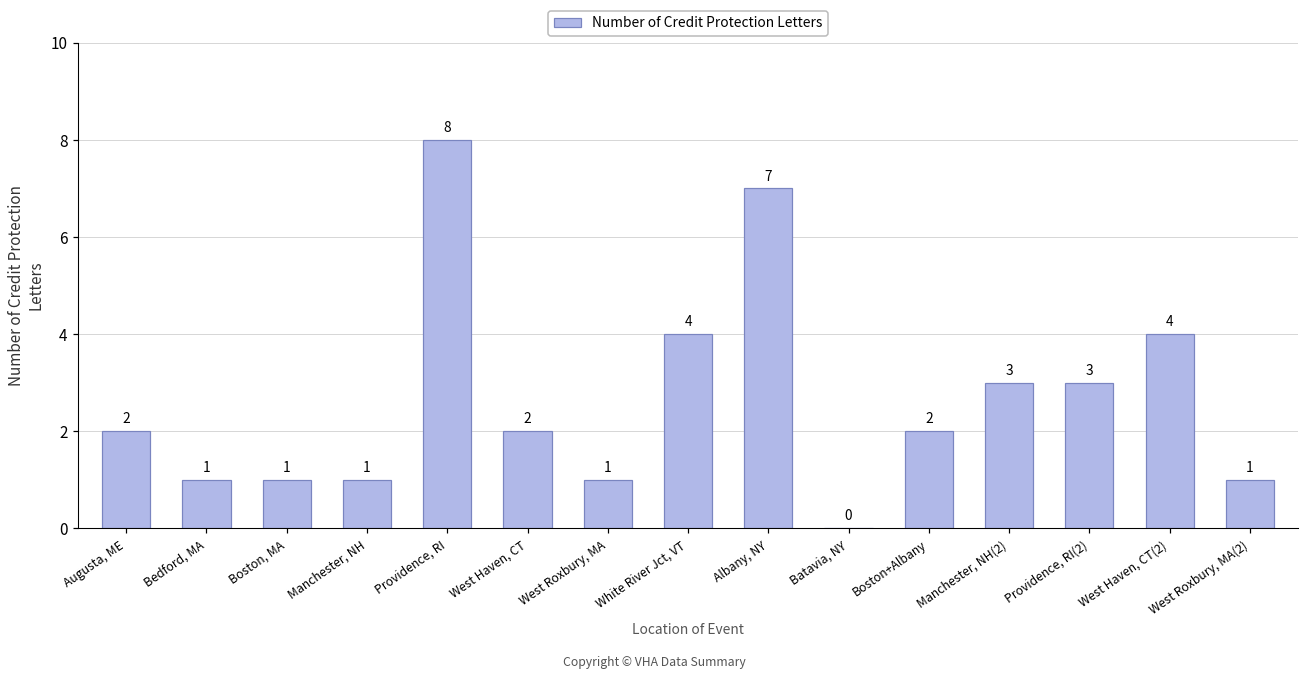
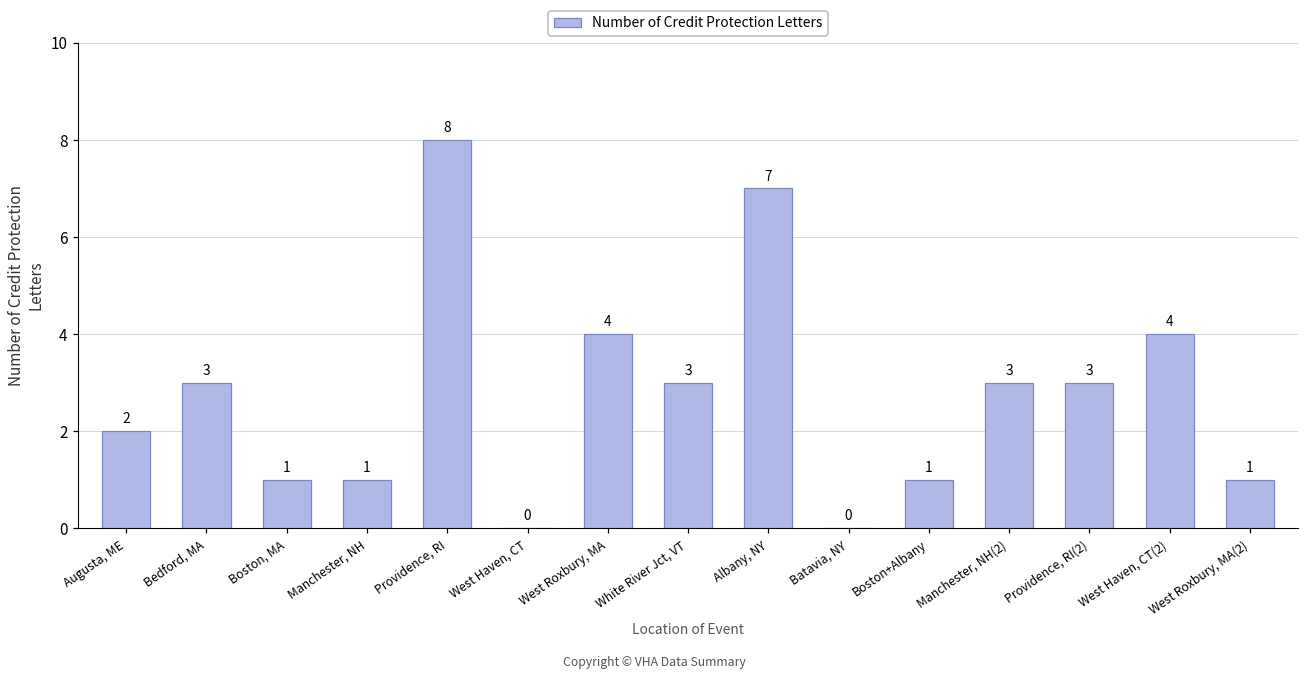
Bedford, MA: 1 -> 3
West Haven, CT: 2 -> 0
West Roxbury, MA: 1 -> 4
White River Jct, VT: 4 -> 3
Boston+Albany: 2 -> 1
